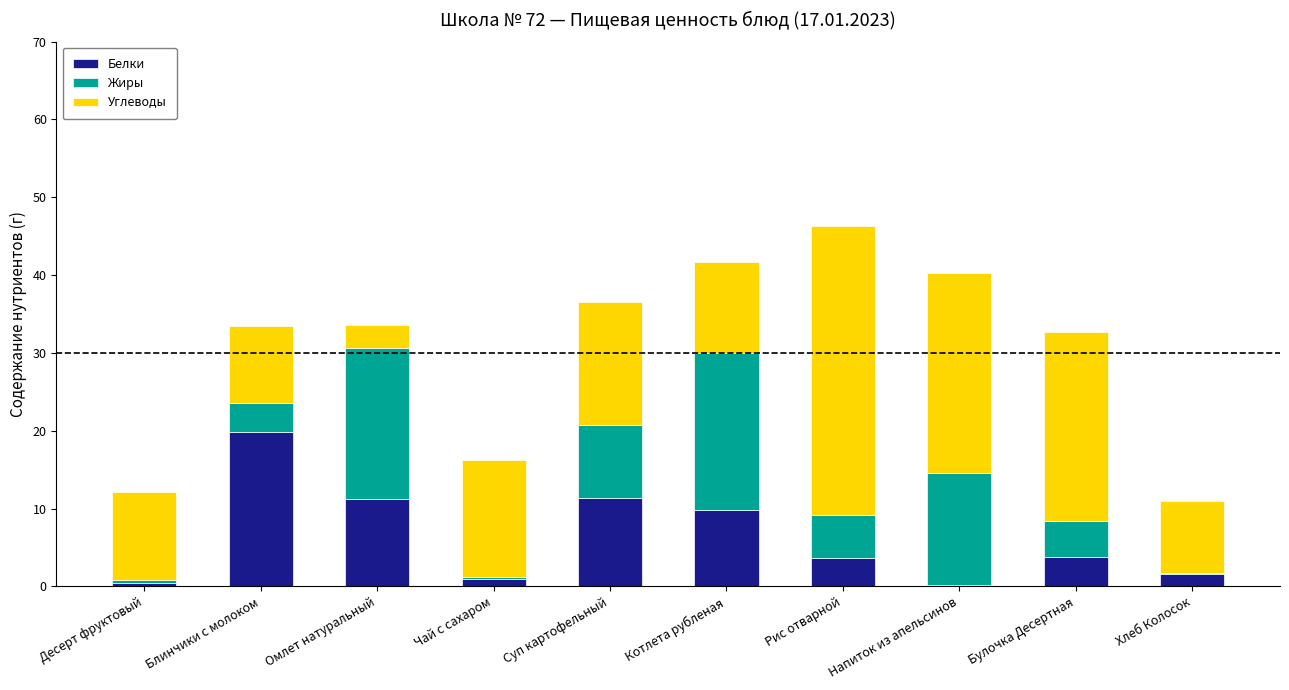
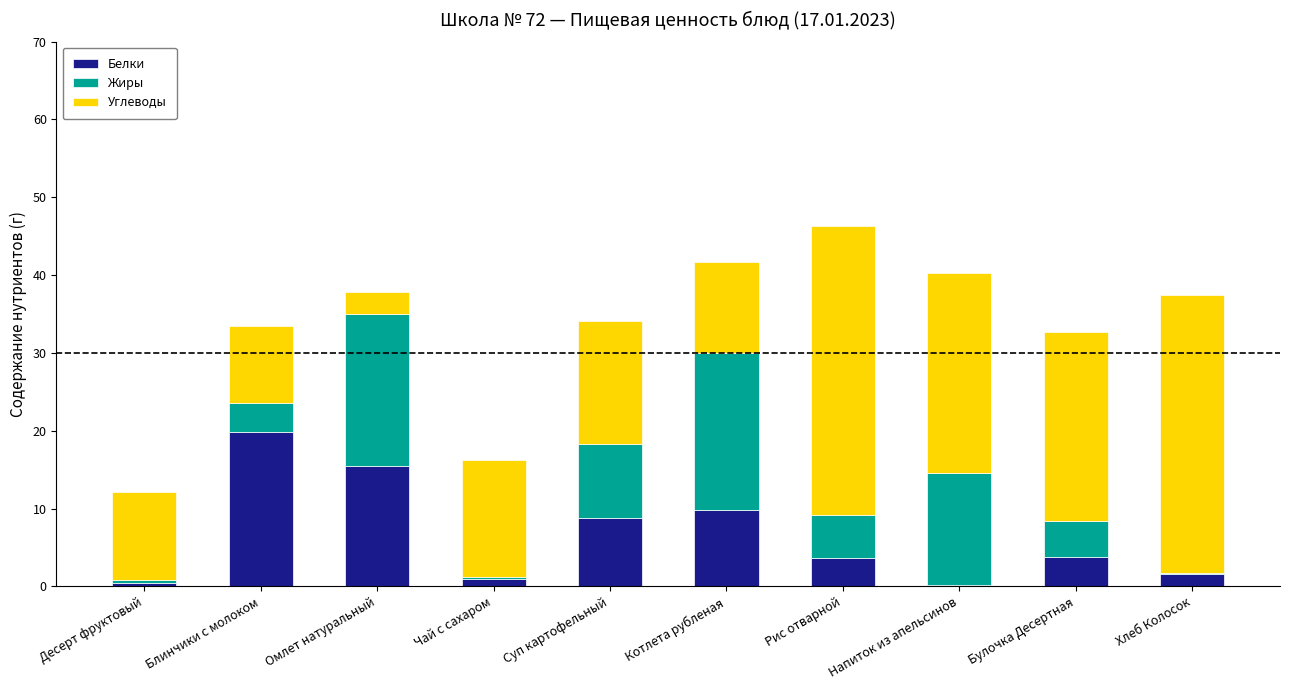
Белки, Омлет натуральный: 11 -> 16
Белки, Суп картофельный: 11 -> 9
Углеводы, Хлеб Колосок: 9 -> 36
